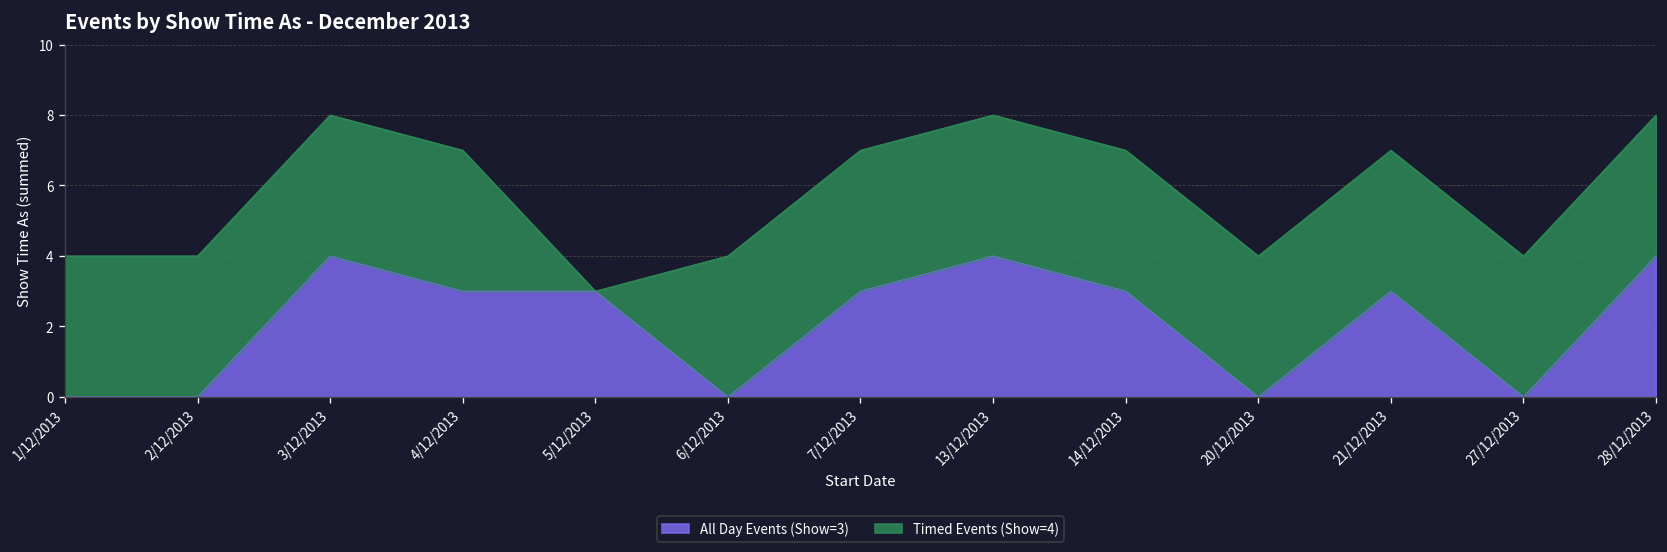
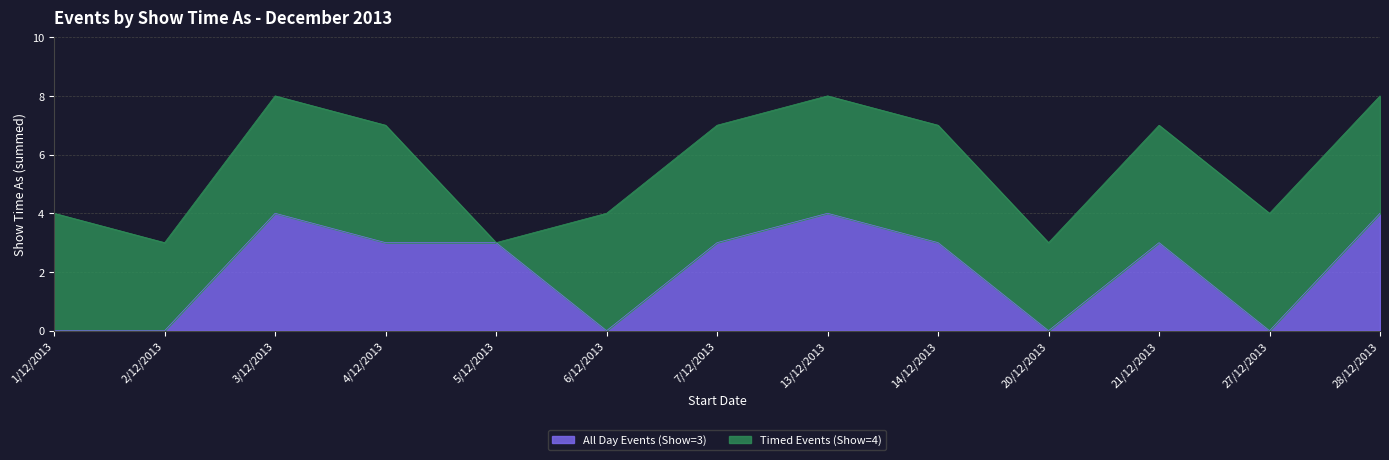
Timed Events (Show=4), 2/12/2013: 4 -> 3
Timed Events (Show=4), 20/12/2013: 4 -> 3
